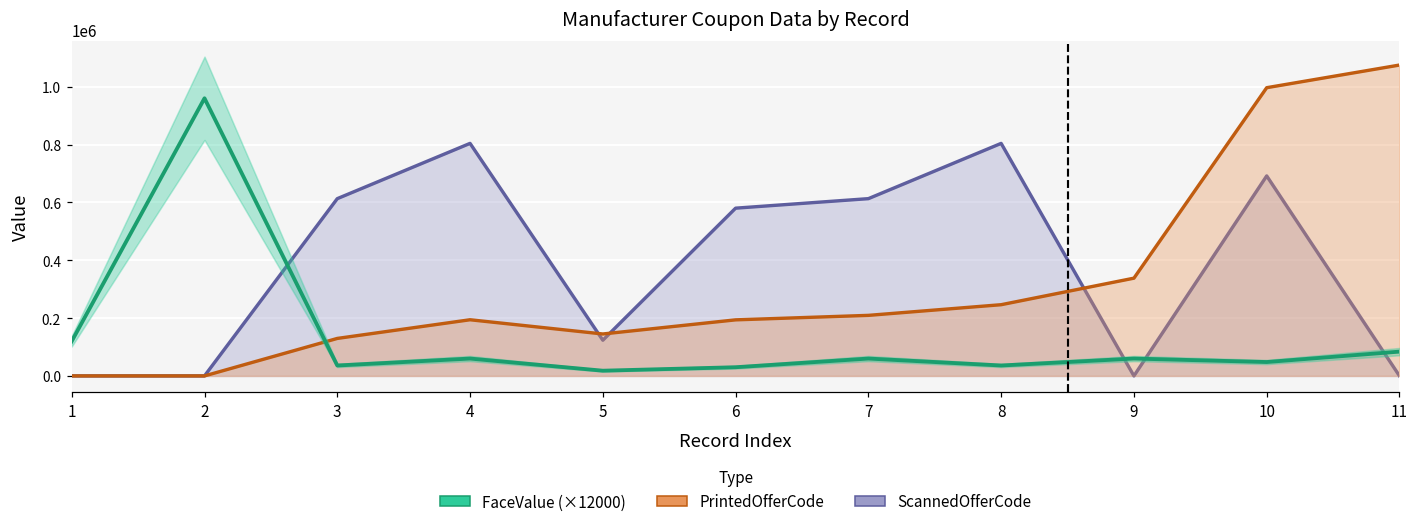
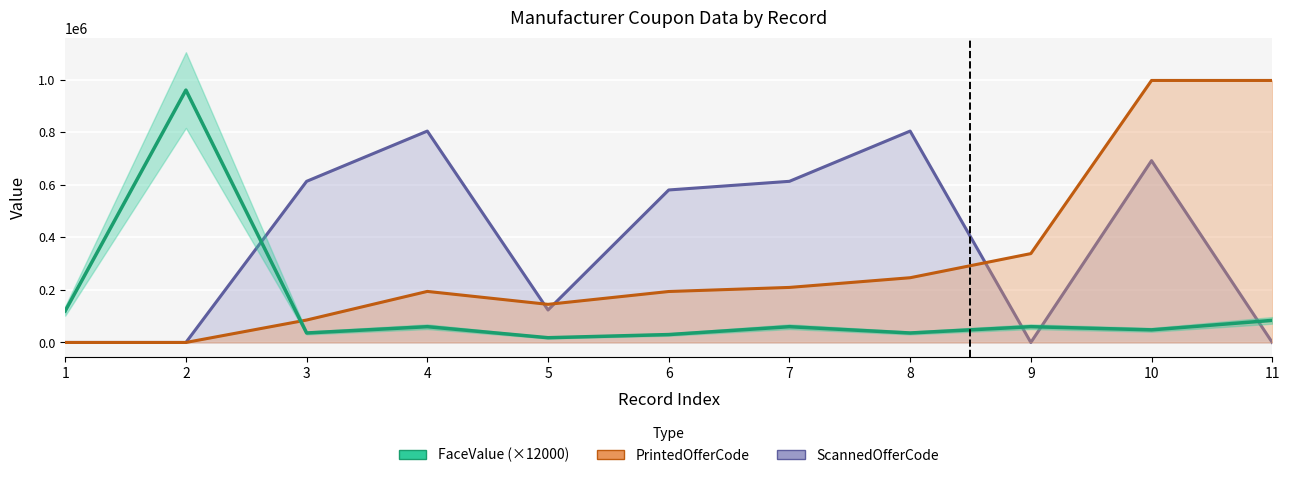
PrintedOfferCode, 3: 130000 -> 90000
PrintedOfferCode, 11: 1070000 -> 1000000
